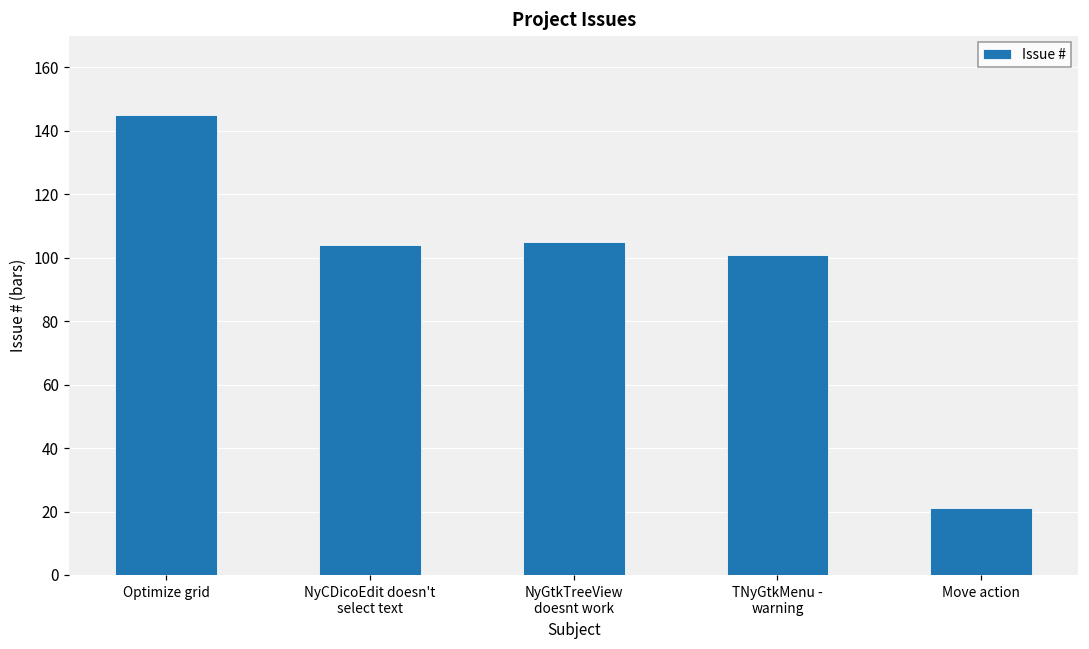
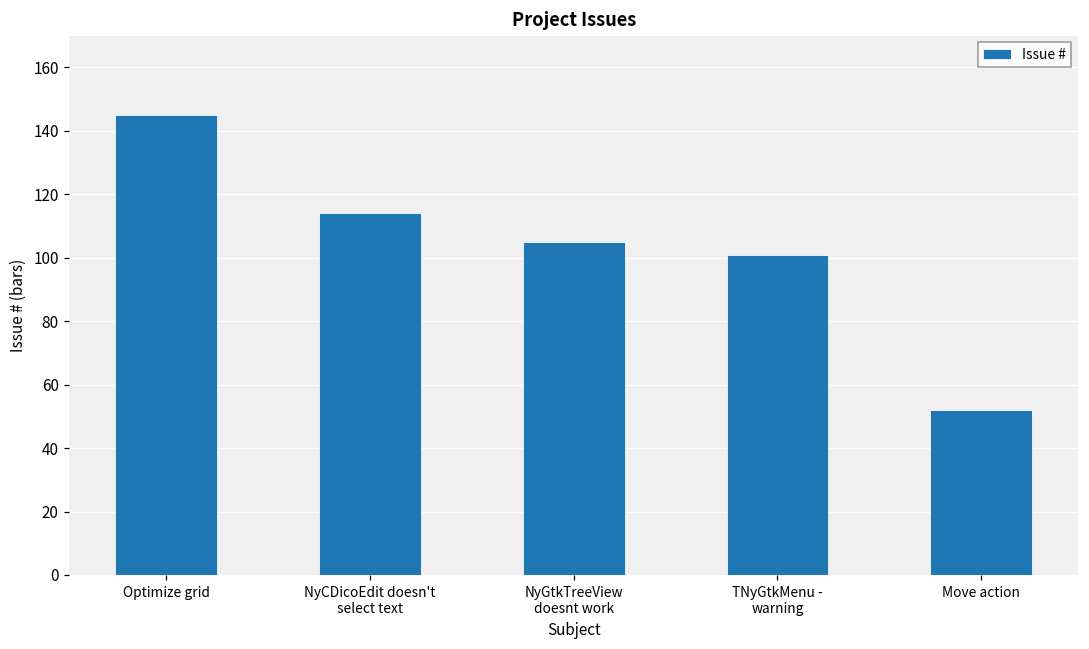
NyCDicoEdit doesn't select text: 104 -> 114
Move action: 21 -> 52
